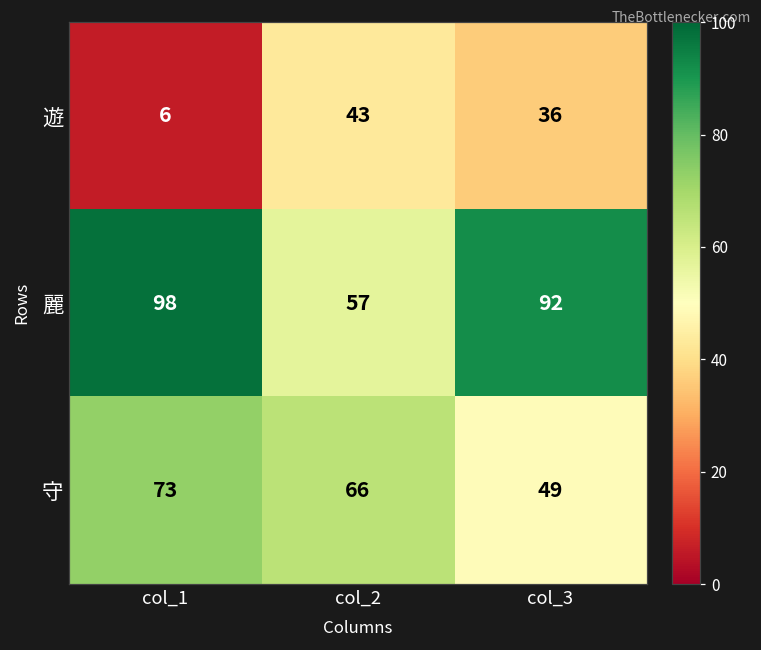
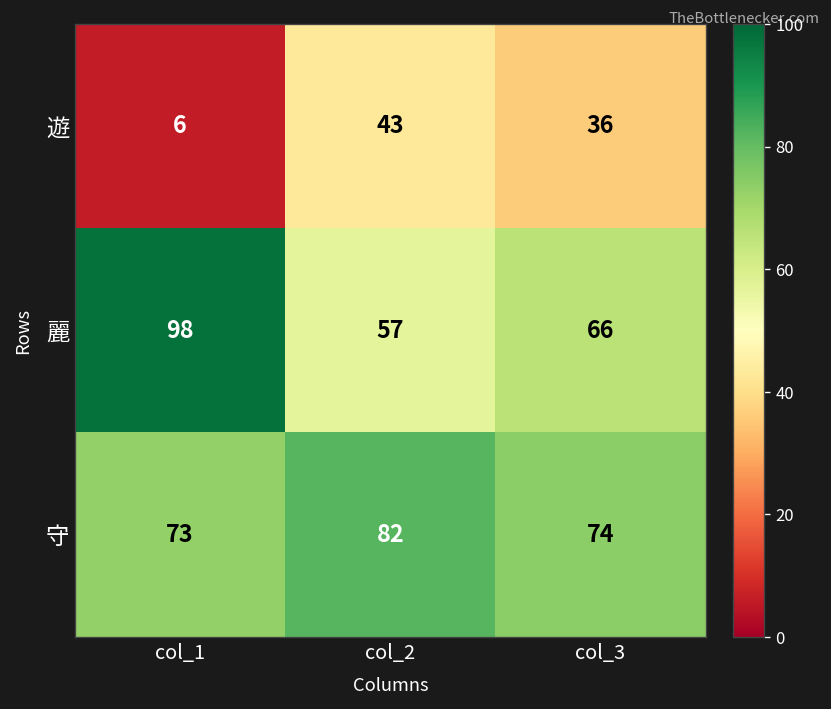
麗, col_3: 92 -> 66
守, col_2: 66 -> 82
守, col_3: 49 -> 74
